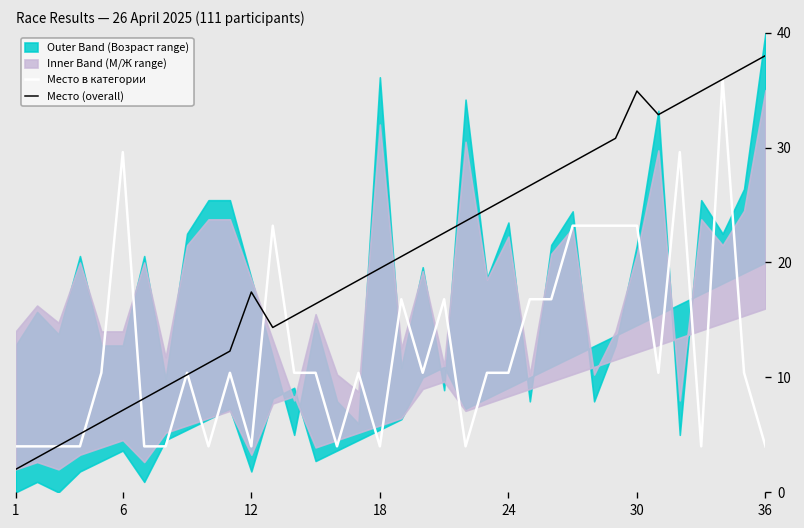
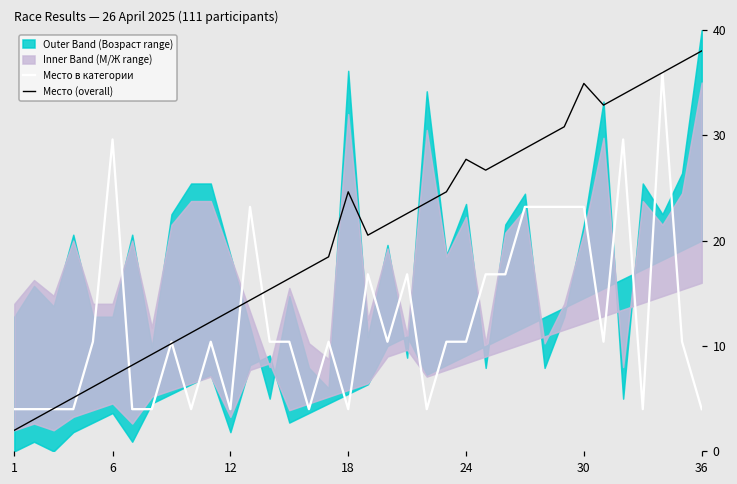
Место (overall), 12: 17 -> 13
Место (overall), 18: 19 -> 25
Место (overall), 24: 26 -> 28
